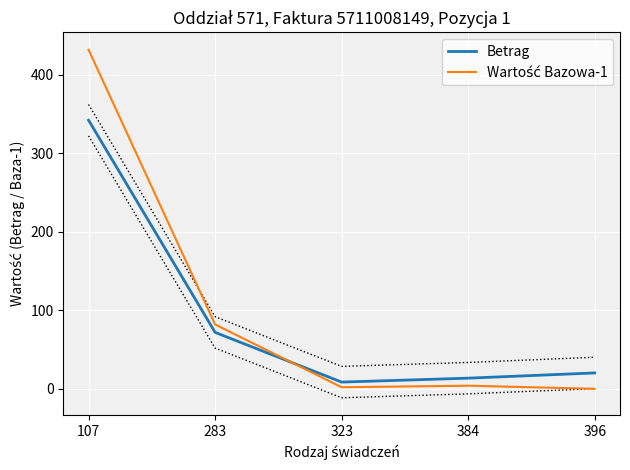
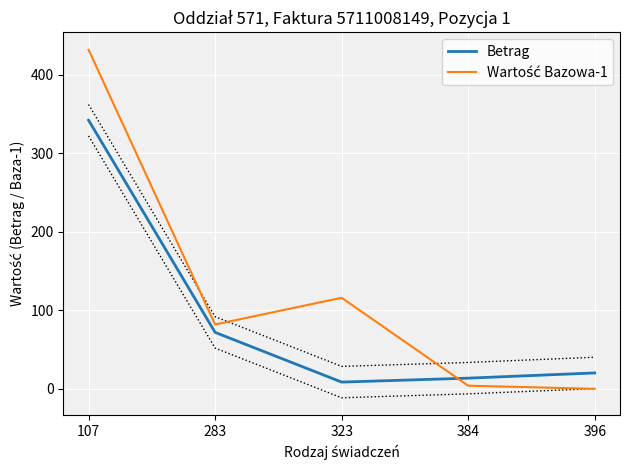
Wartość Bazowa-1, 323: 0 -> 120
